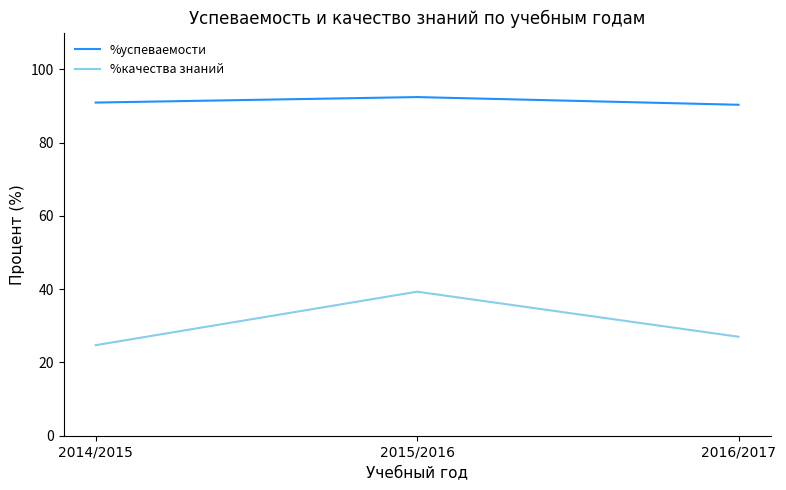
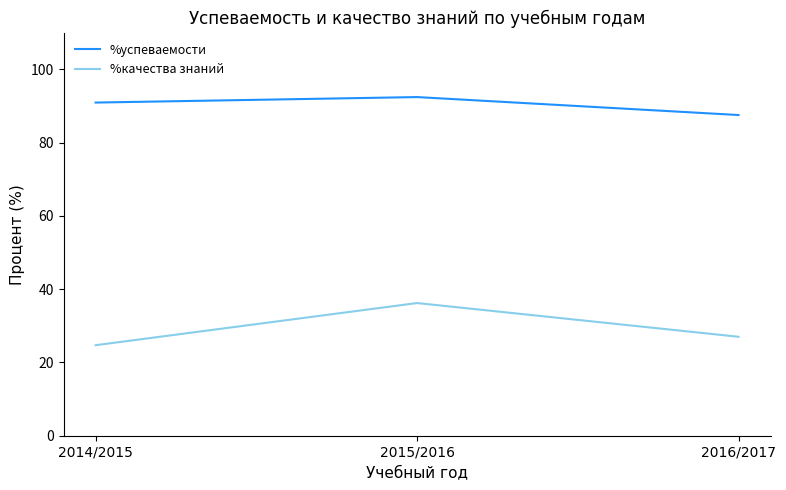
%качества знаний, 2015/2016: 39 -> 36
%успеваемости, 2016/2017: 90 -> 88
